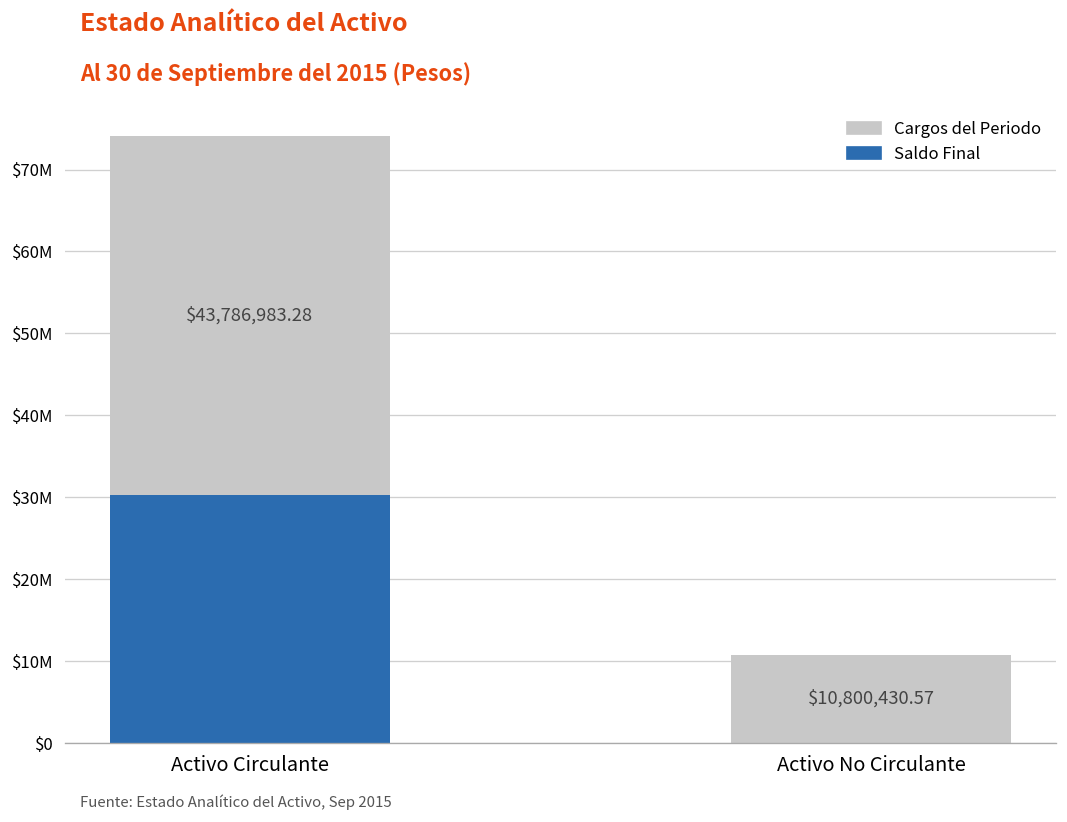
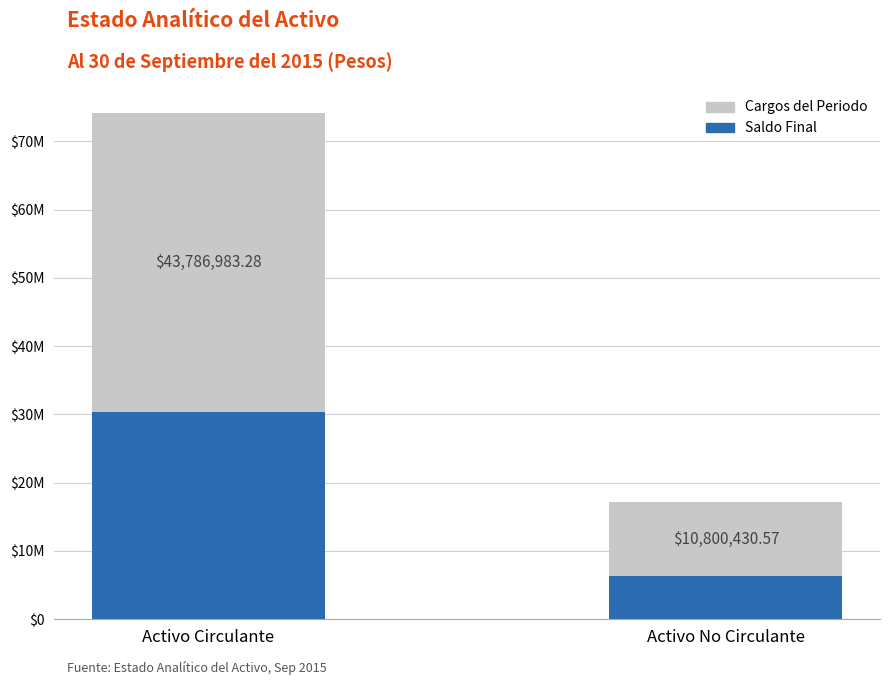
Saldo Final, Activo No Circulante: $0 -> $6000000
